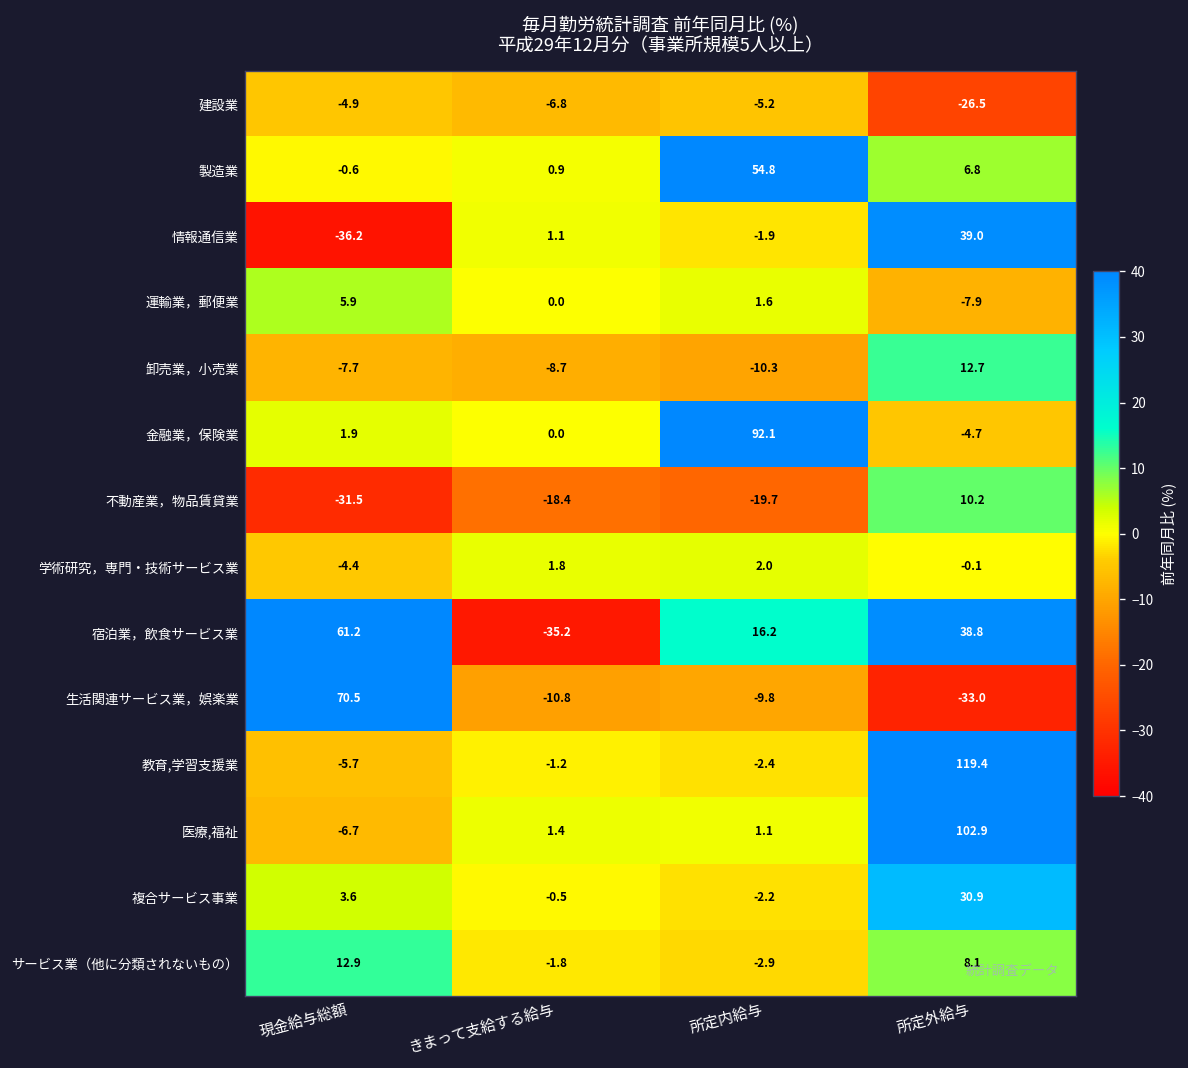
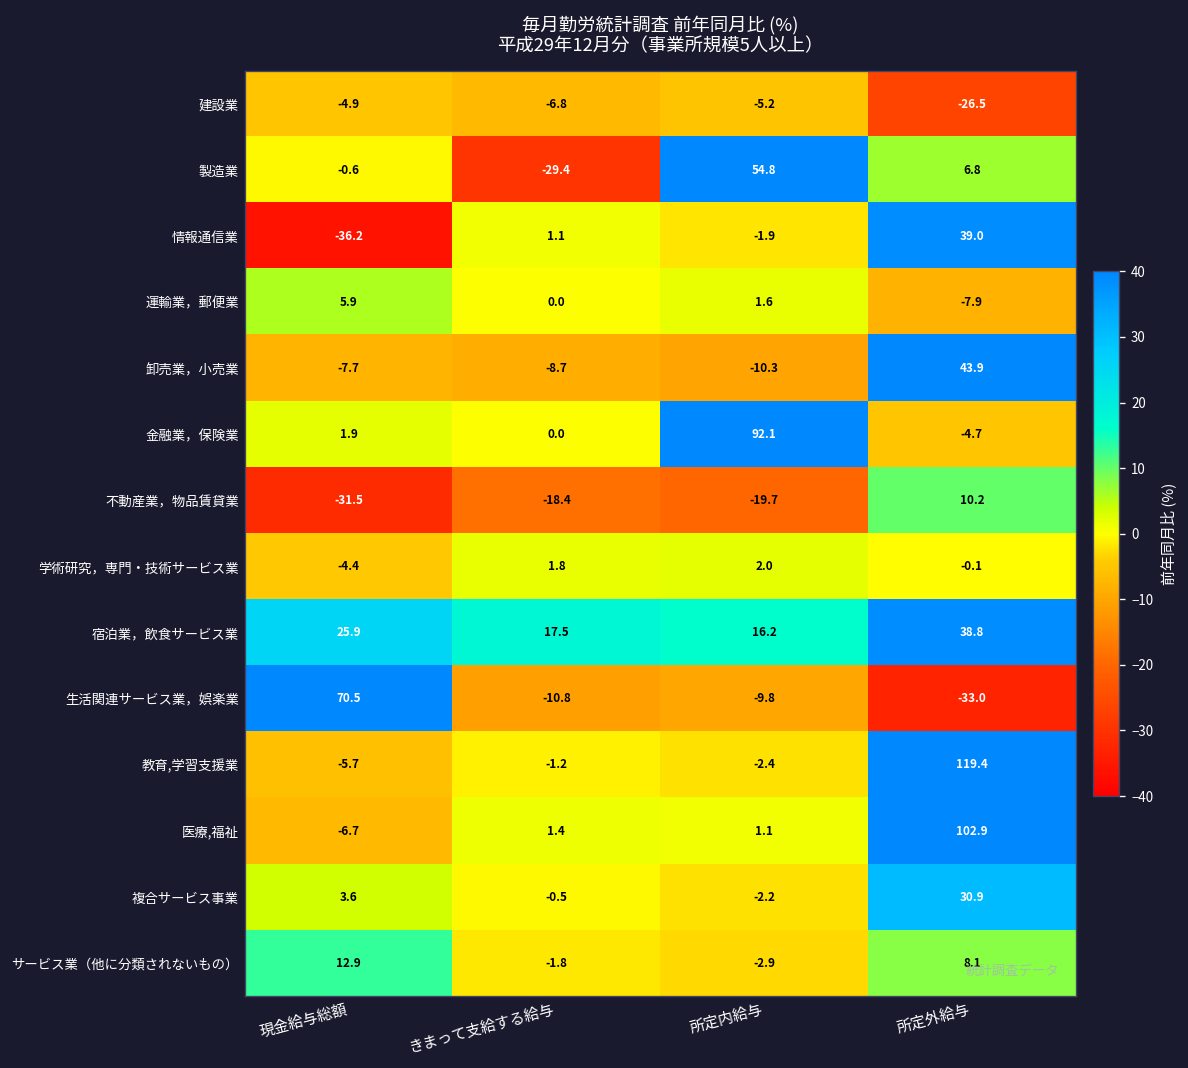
製造業, きまって支給する給与: 0.9 -> -29.4
卸売業，小売業, 所定外給与: 12.7 -> 43.9
宿泊業，飲食サービス業, 現金給与総額: 61.2 -> 25.9
宿泊業，飲食サービス業, きまって支給する給与: -35.2 -> 17.5
